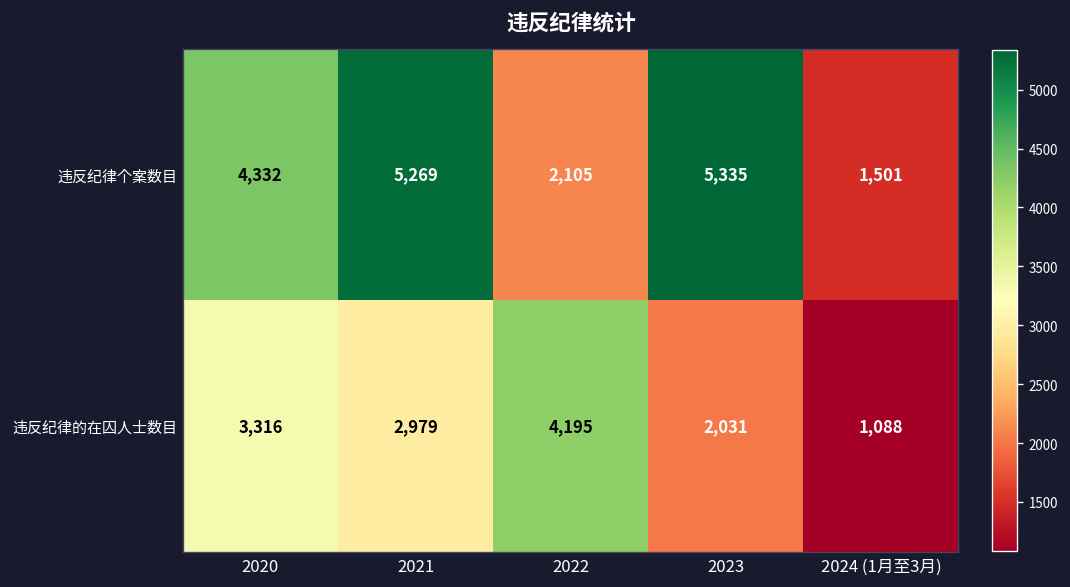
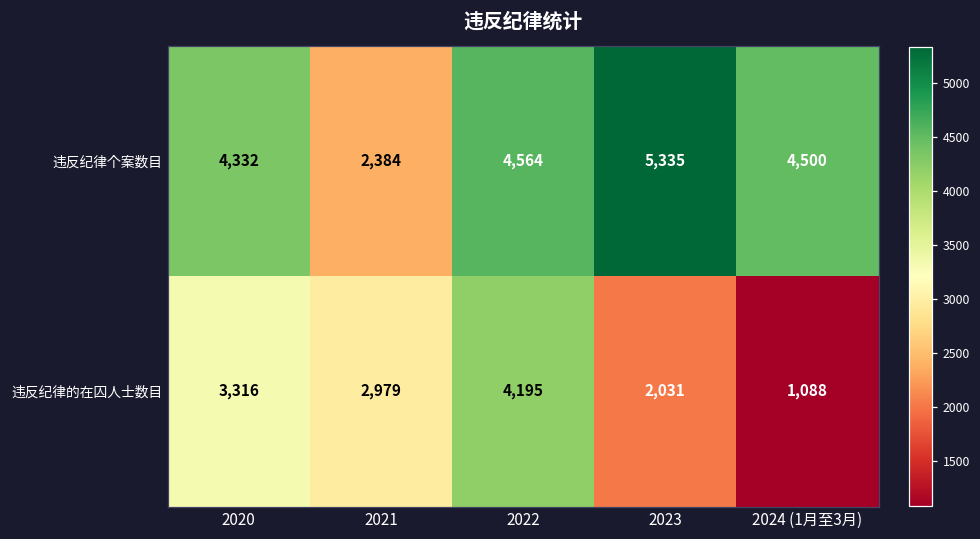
违反纪律个案数目, 2021: 5,269 -> 2,384
违反纪律个案数目, 2022: 2,105 -> 4,564
违反纪律个案数目, 2024 (1月至3月): 1,501 -> 4,500
